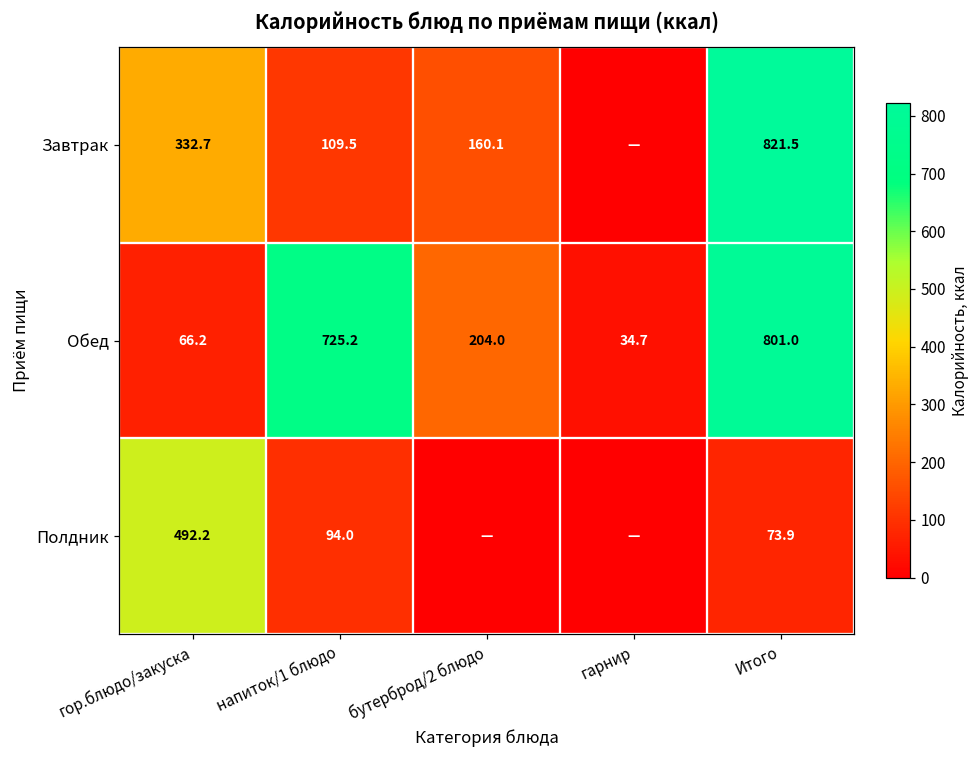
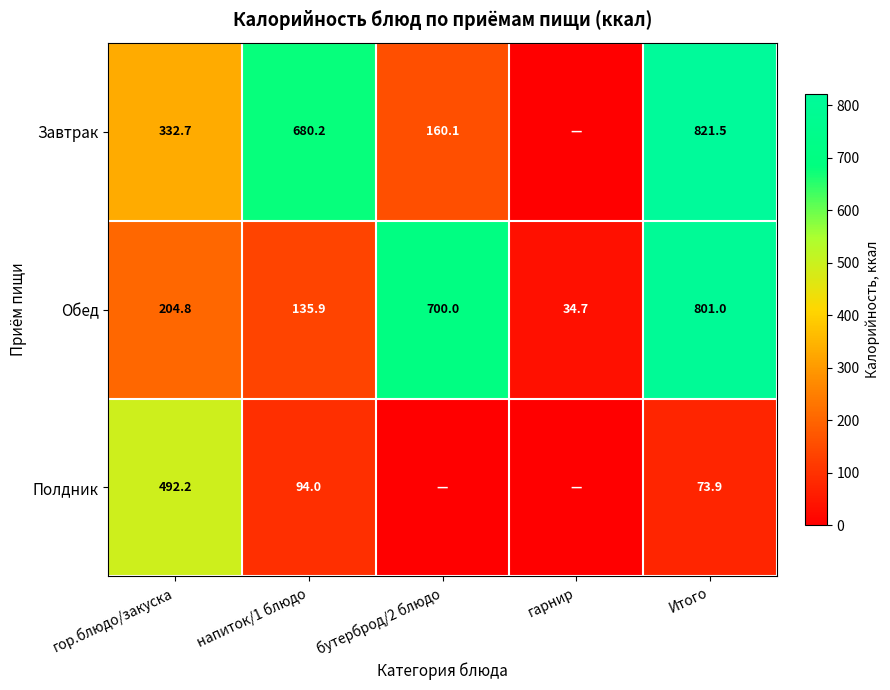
Завтрак, напиток/1 блюдо: 109.5 -> 680.2
Обед, гор.блюдо/закуска: 66.2 -> 204.8
Обед, напиток/1 блюдо: 725.2 -> 135.9
Обед, бутерброд/2 блюдо: 204.0 -> 700.0
